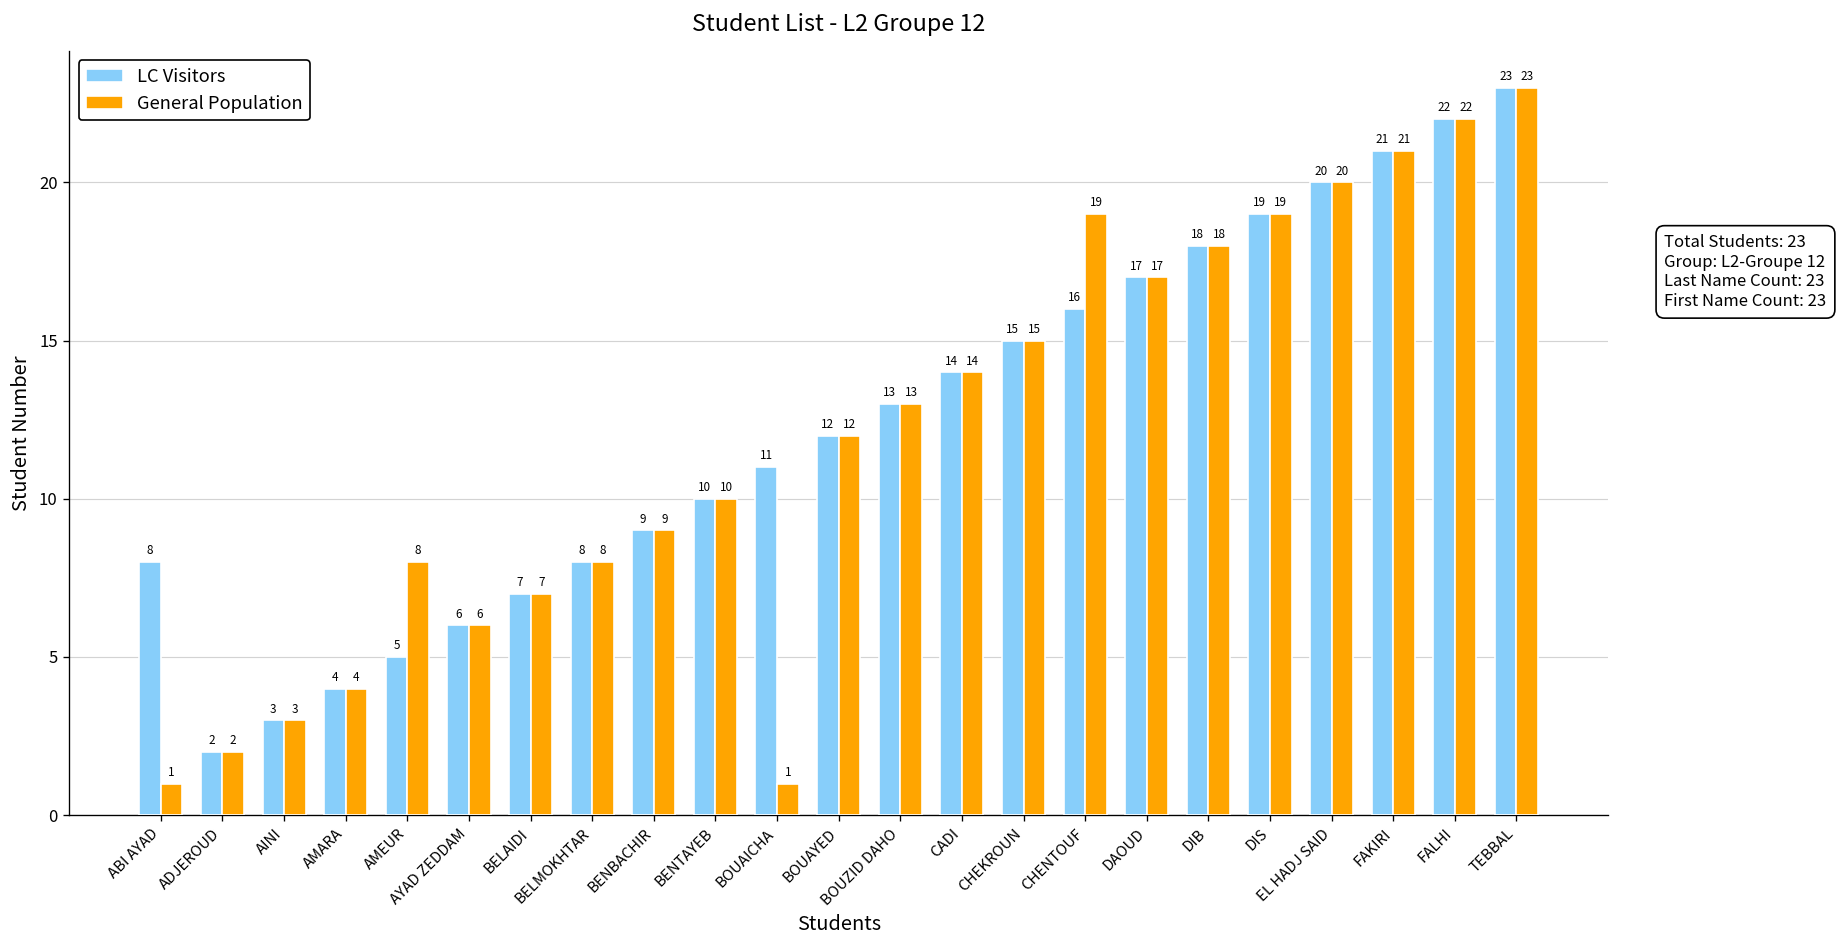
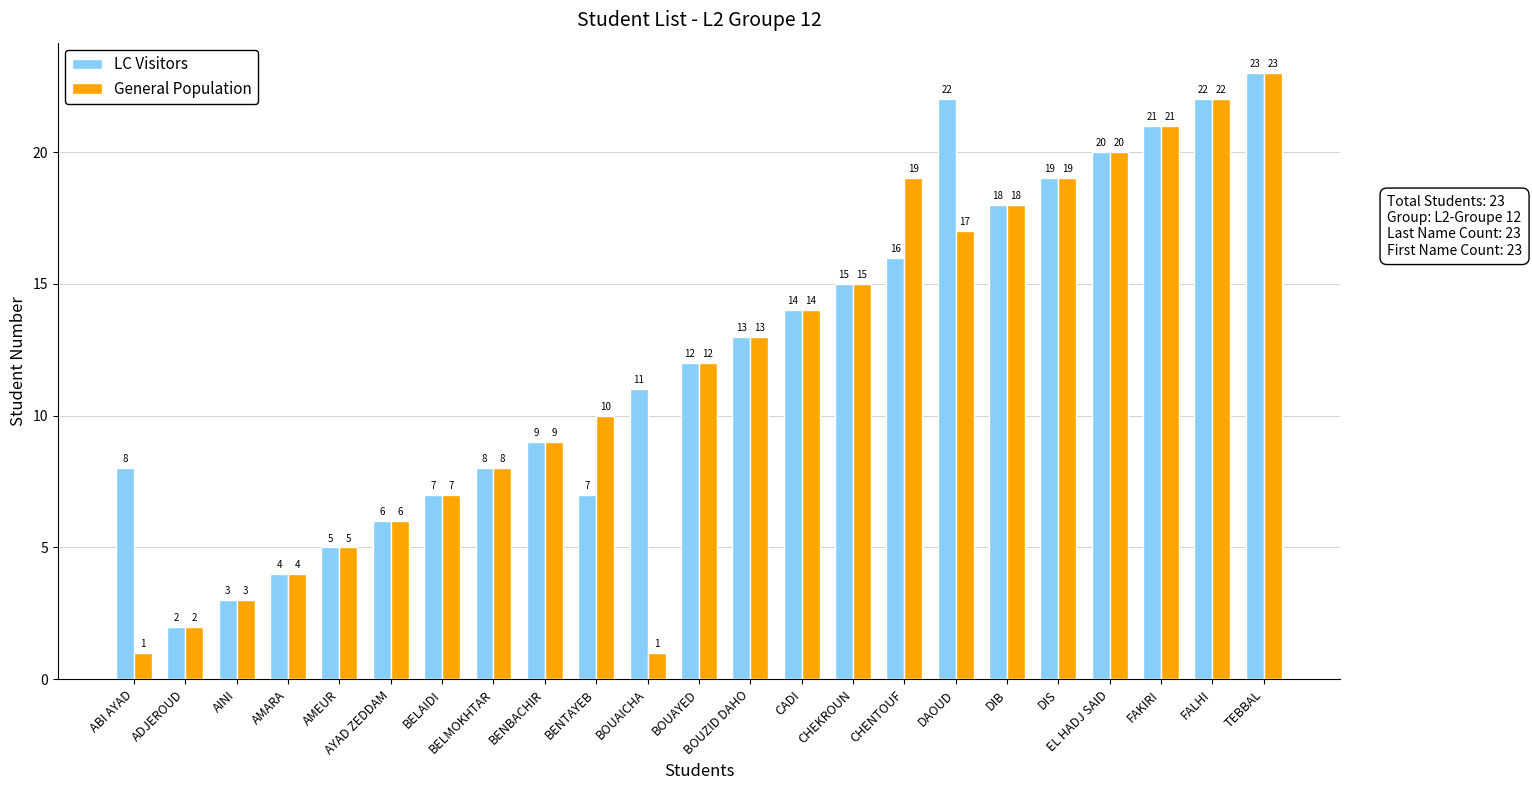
General Population, AMEUR: 8 -> 5
LC Visitors, BENTAYEB: 10 -> 7
LC Visitors, DAOUD: 17 -> 22
